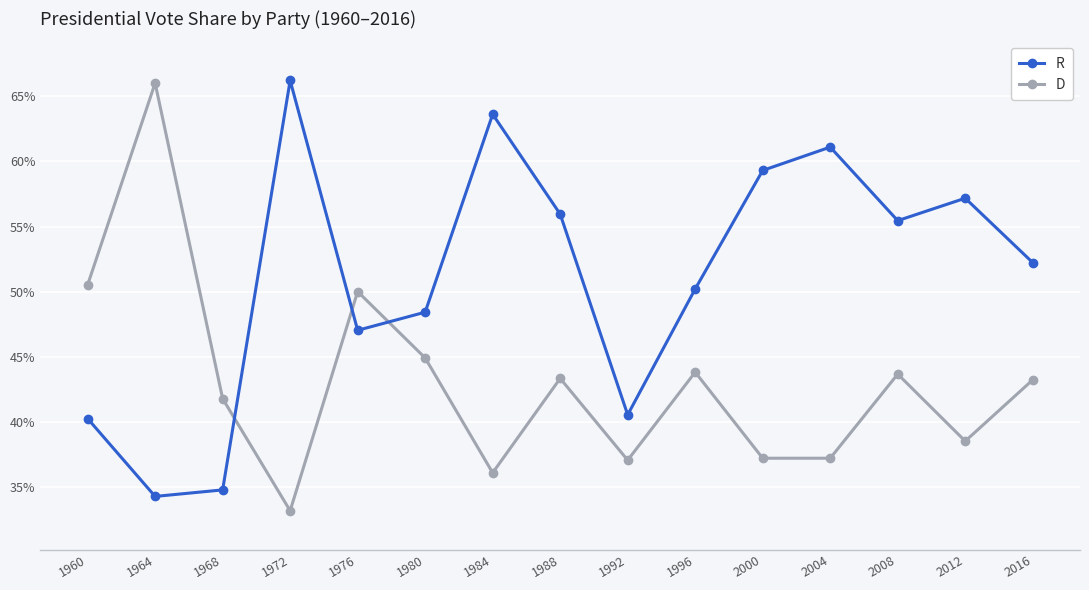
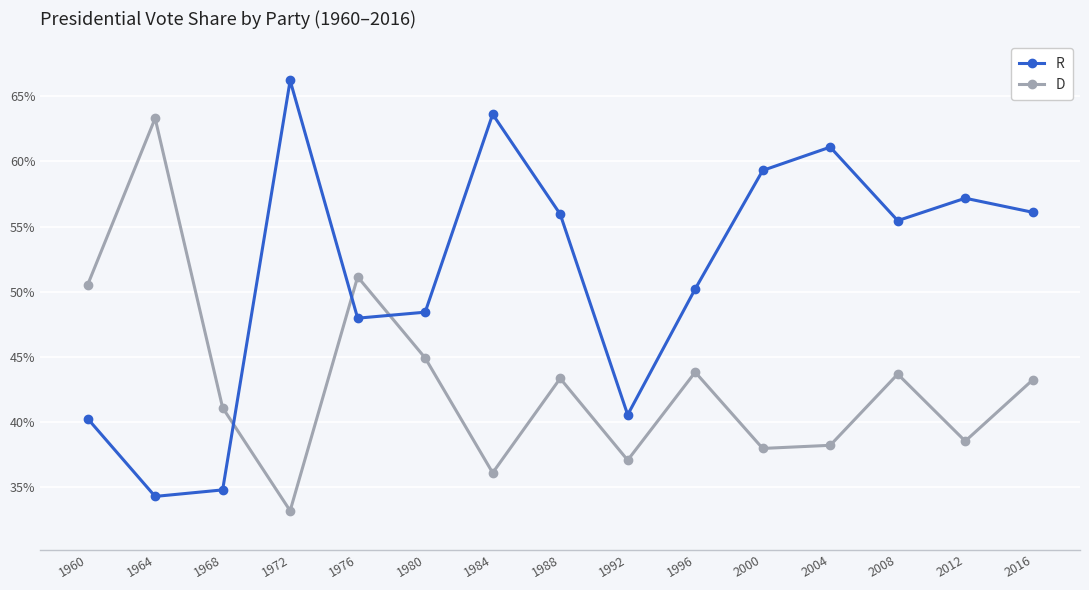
D, 1964: 66.0% -> 63.3%
D, 1968: 41.8% -> 41.1%
R, 1976: 47.0% -> 48.0%
D, 1976: 50.0% -> 51.1%
D, 2000: 37.2% -> 38.0%
D, 2004: 37.2% -> 38.2%
R, 2016: 52.2% -> 56.1%
